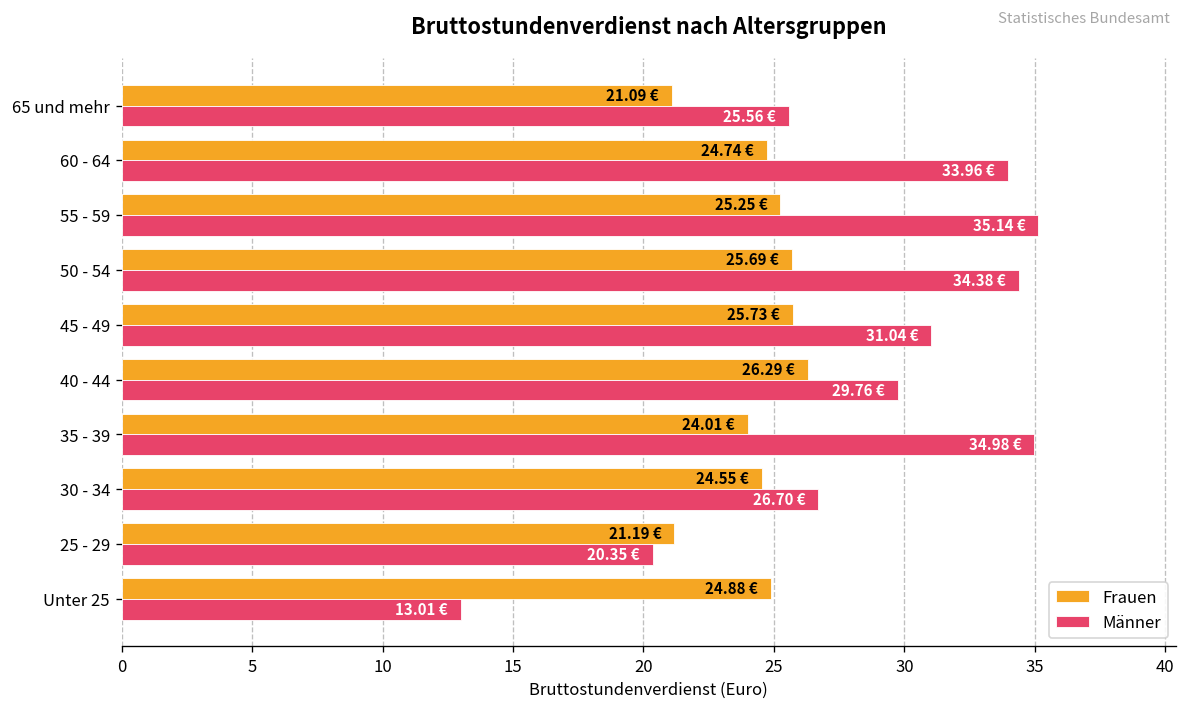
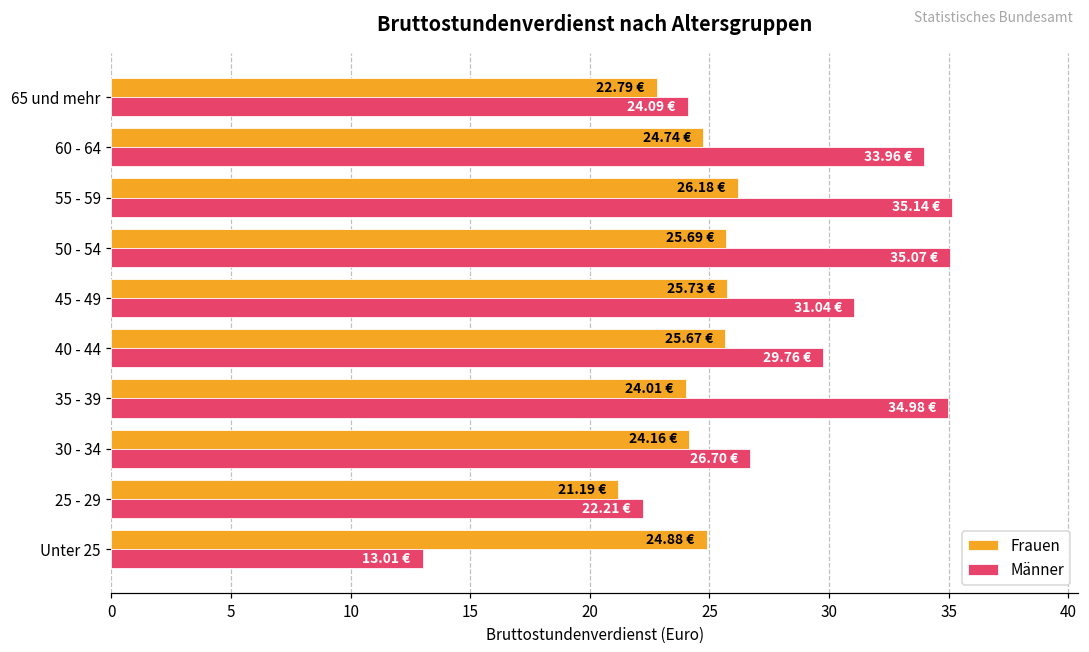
Frauen, 65 und mehr: 21.09 -> 22.79
Männer, 65 und mehr: 25.56 -> 24.09
Frauen, 55 - 59: 25.25 -> 26.18
Männer, 50 - 54: 34.38 -> 35.07
Frauen, 40 - 44: 26.29 -> 25.67
Frauen, 30 - 34: 24.55 -> 24.16
Männer, 25 - 29: 20.35 -> 22.21
